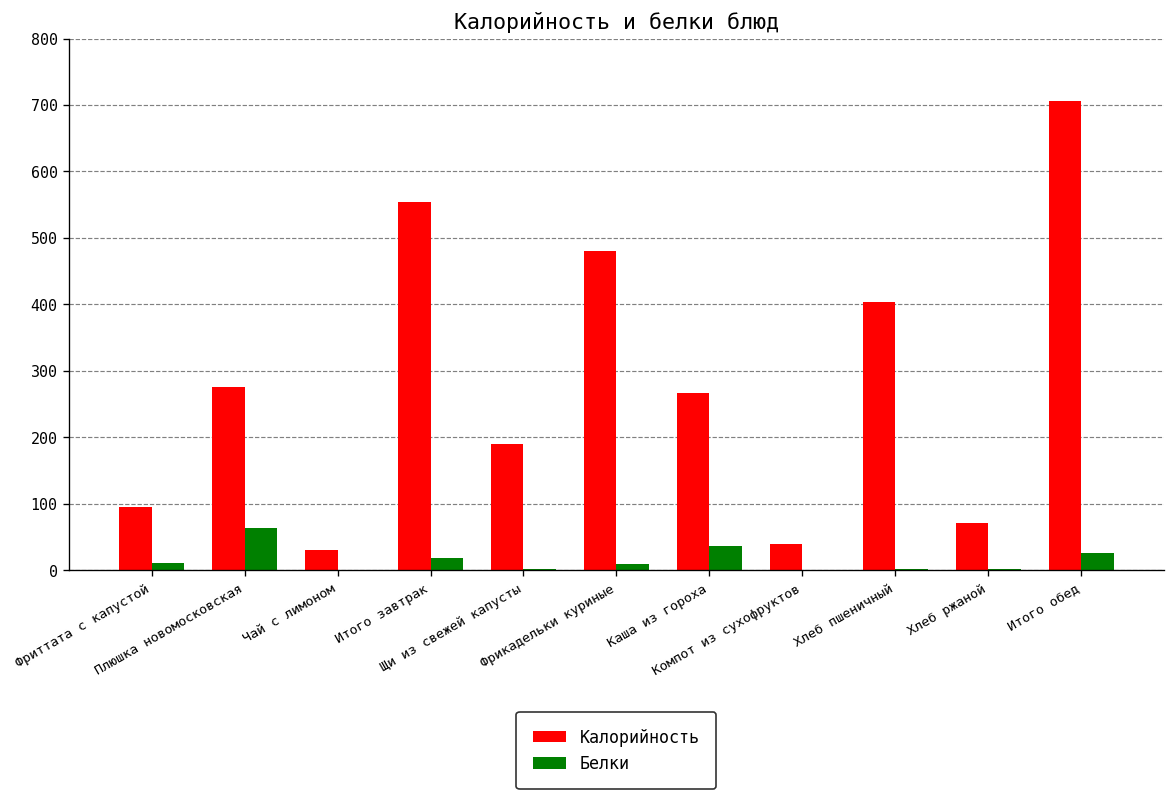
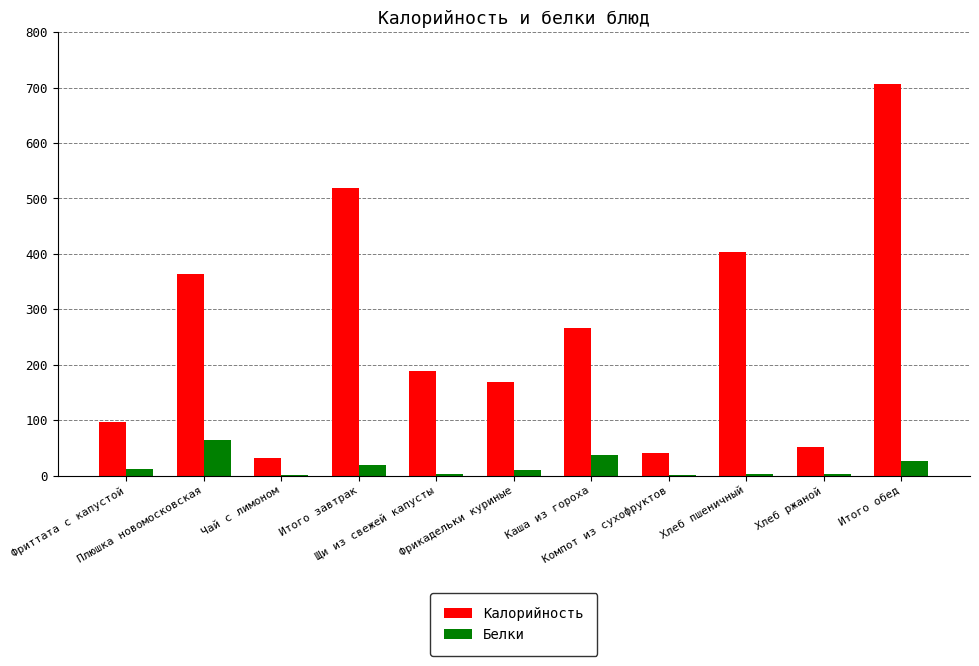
Калорийность, Плюшка новомосковская: 280 -> 360
Калорийность, Итого завтрак: 550 -> 520
Калорийность, Фрикадельки куриные: 480 -> 170
Калорийность, Хлеб ржаной: 70 -> 50
